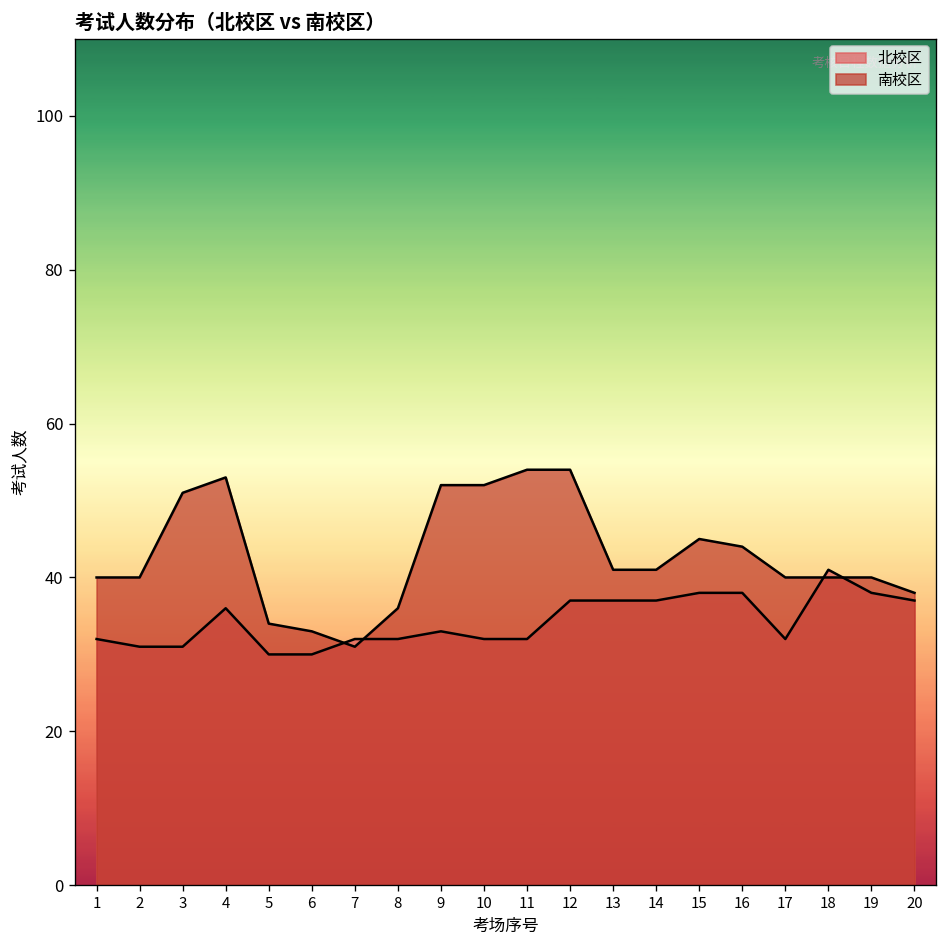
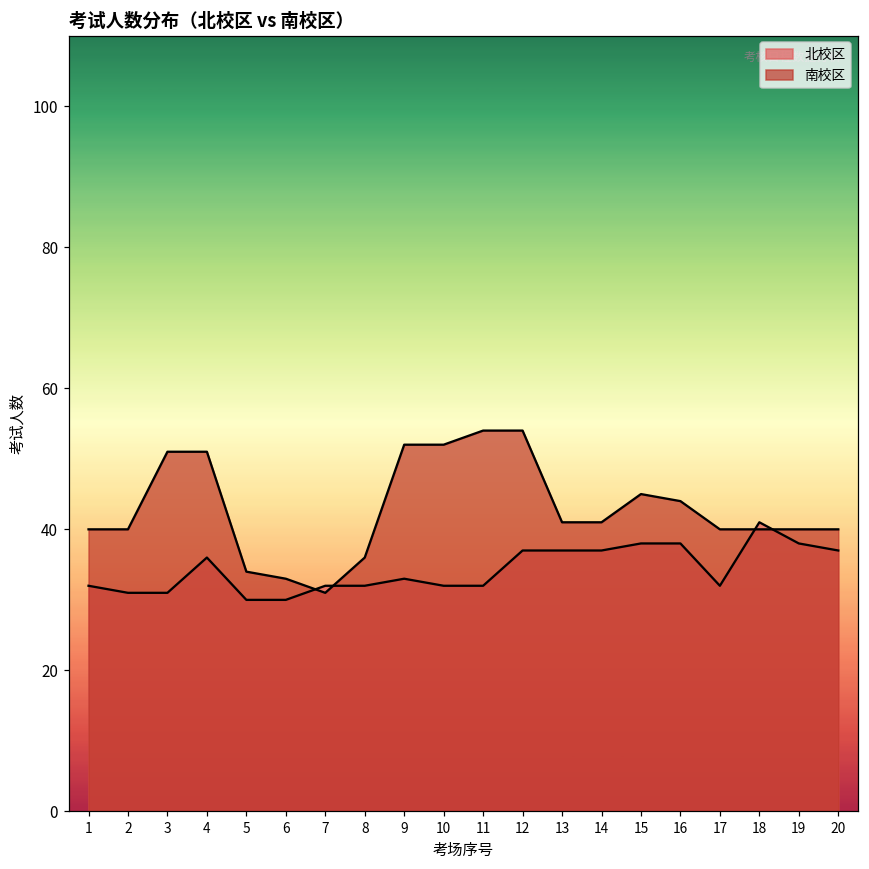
南校区, 4: 53 -> 51
南校区, 20: 38 -> 40
